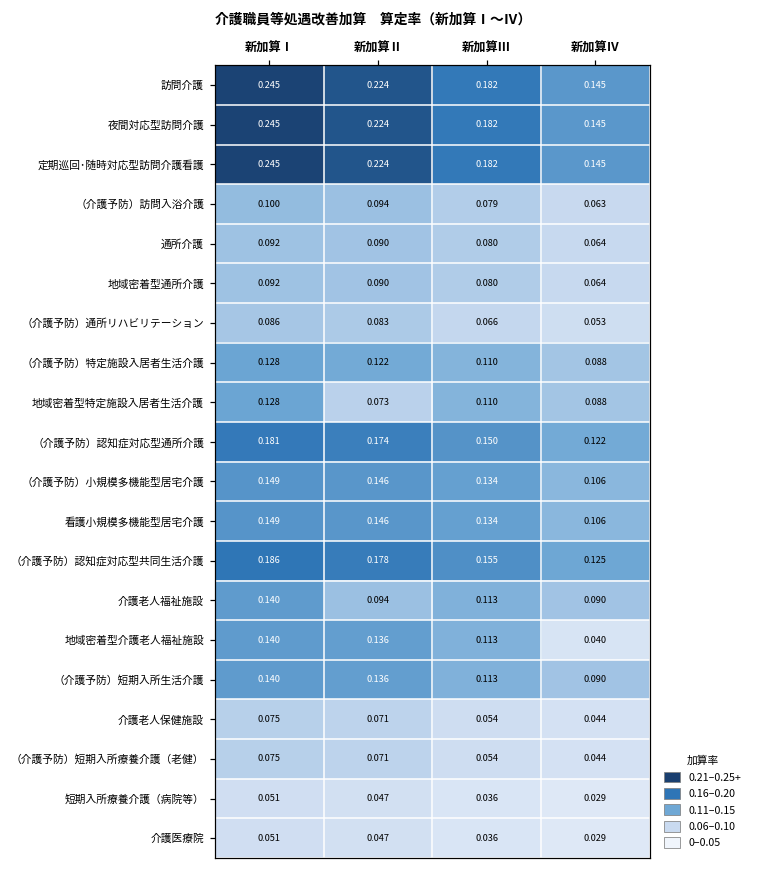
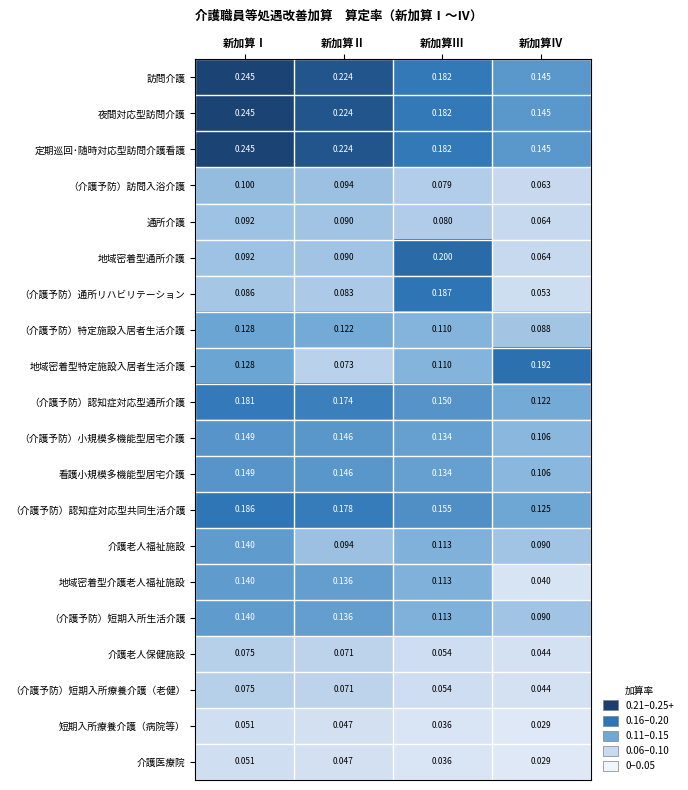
地域密着型通所介護, 新加算Ⅲ: 0.080 -> 0.200
（介護予防）通所リハビリテーション, 新加算Ⅲ: 0.066 -> 0.187
地域密着型特定施設入居者生活介護, 新加算Ⅳ: 0.088 -> 0.192
